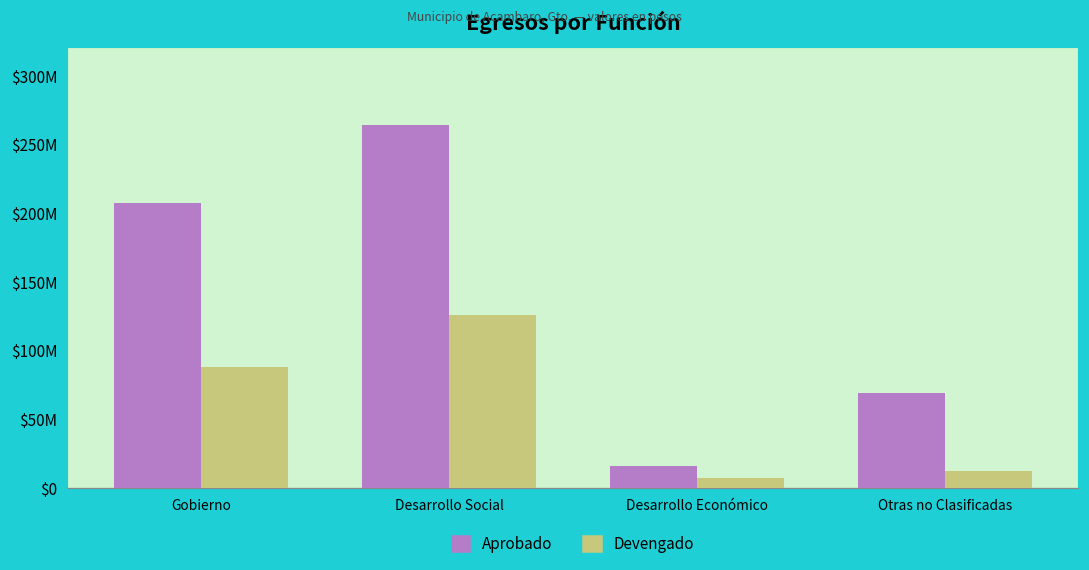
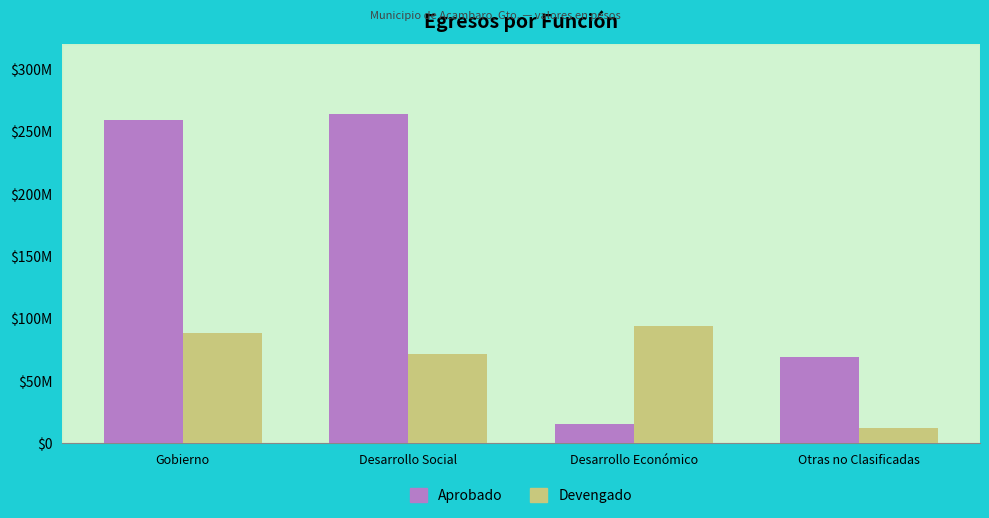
Aprobado, Gobierno: $207000000 -> $259000000
Devengado, Desarrollo Social: $125000000 -> $72000000
Devengado, Desarrollo Económico: $7000000 -> $94000000
